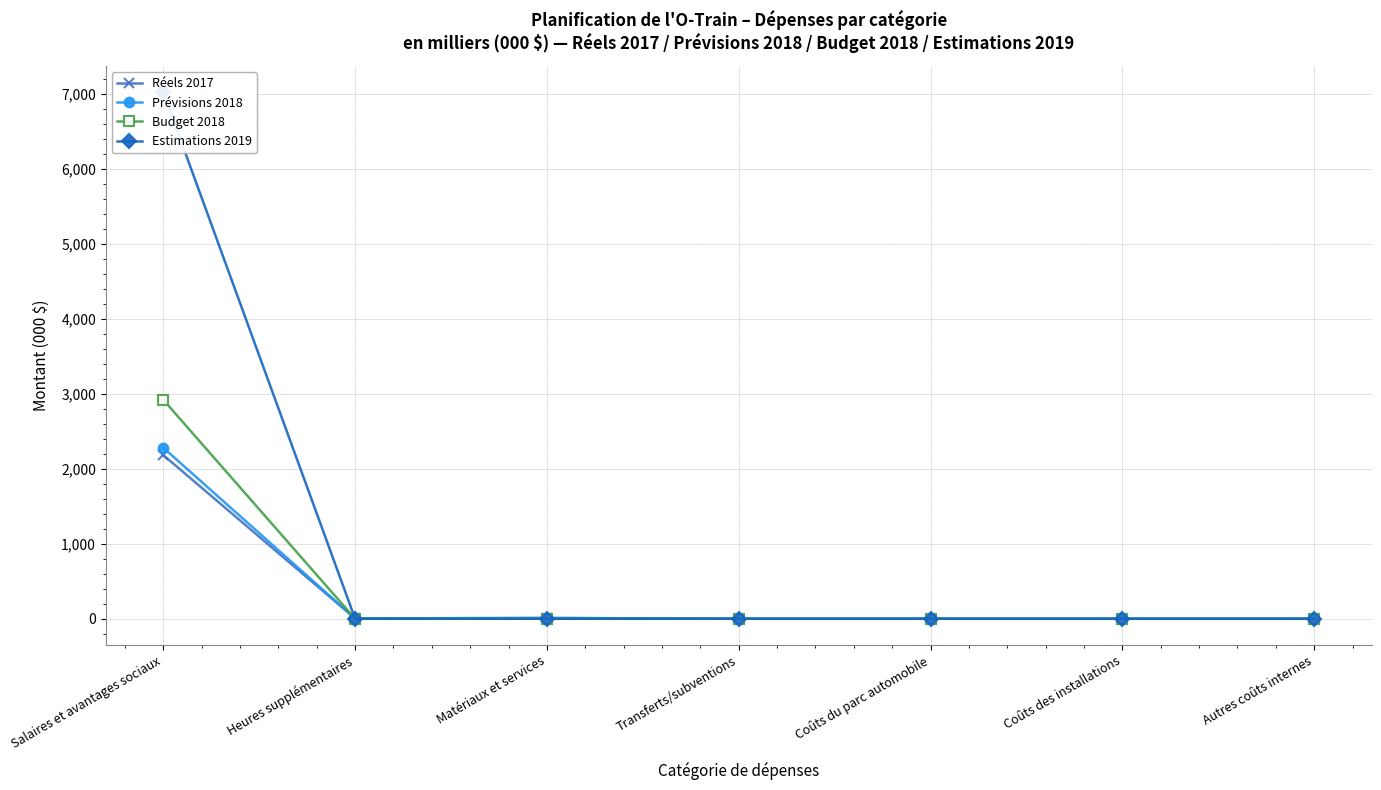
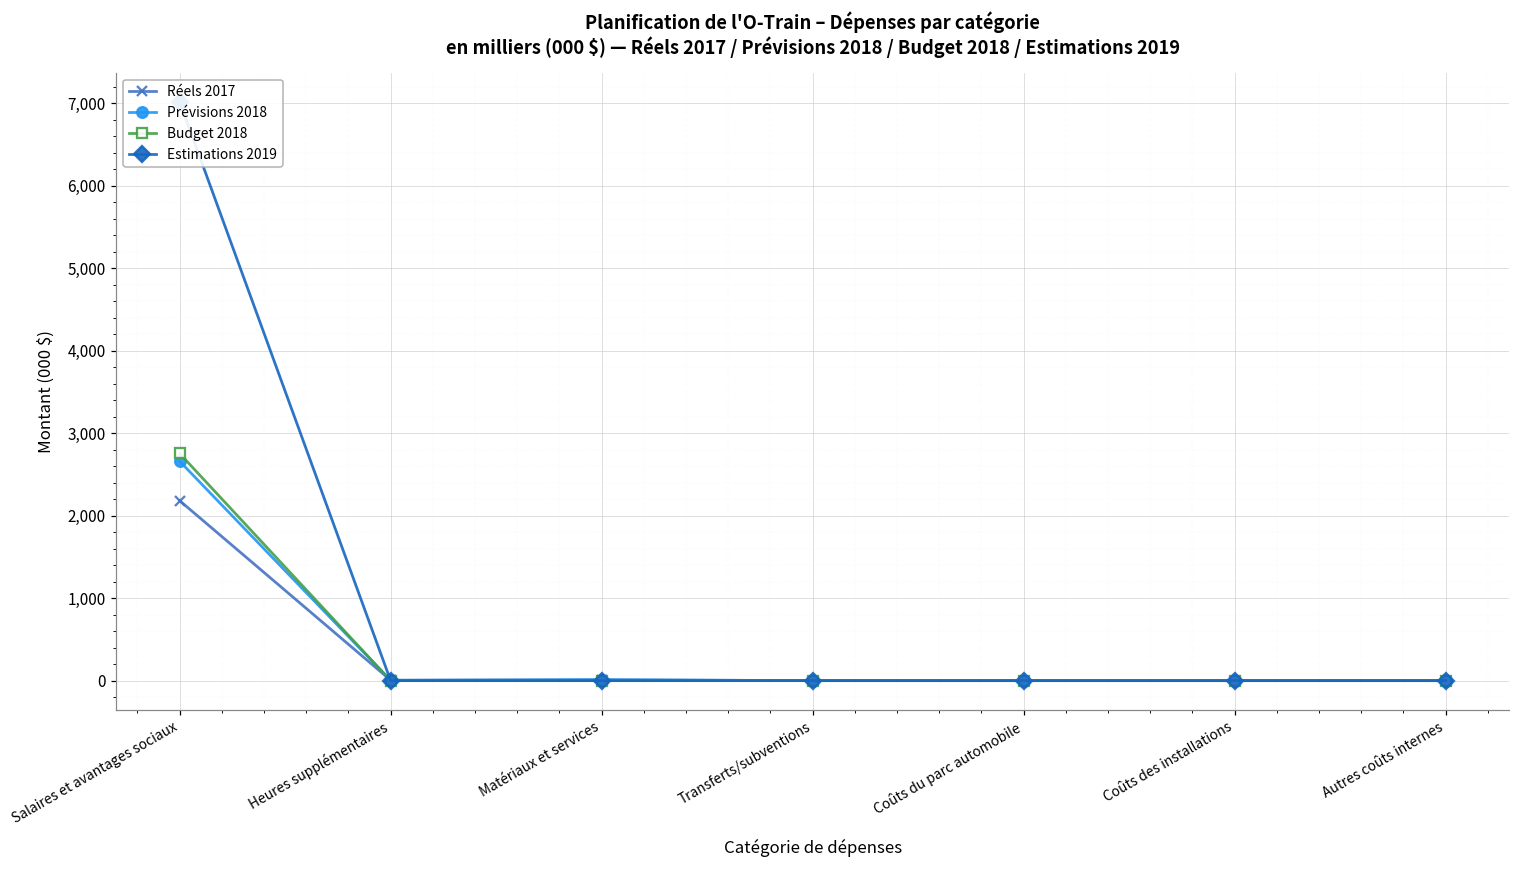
Prévisions 2018, Salaires et avantages sociaux: 2,300 -> 2,700
Budget 2018, Salaires et avantages sociaux: 2,900 -> 2,800
